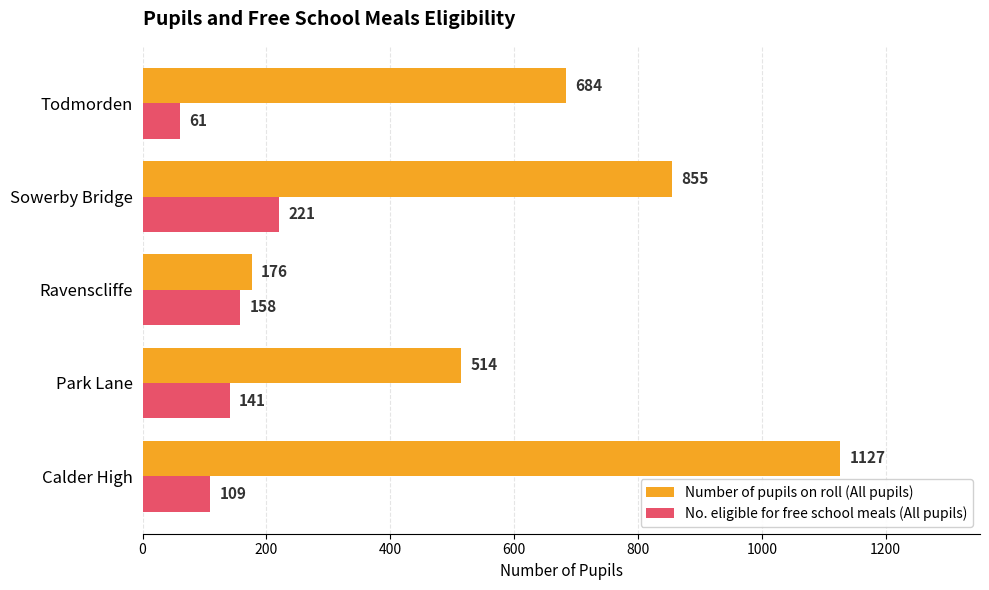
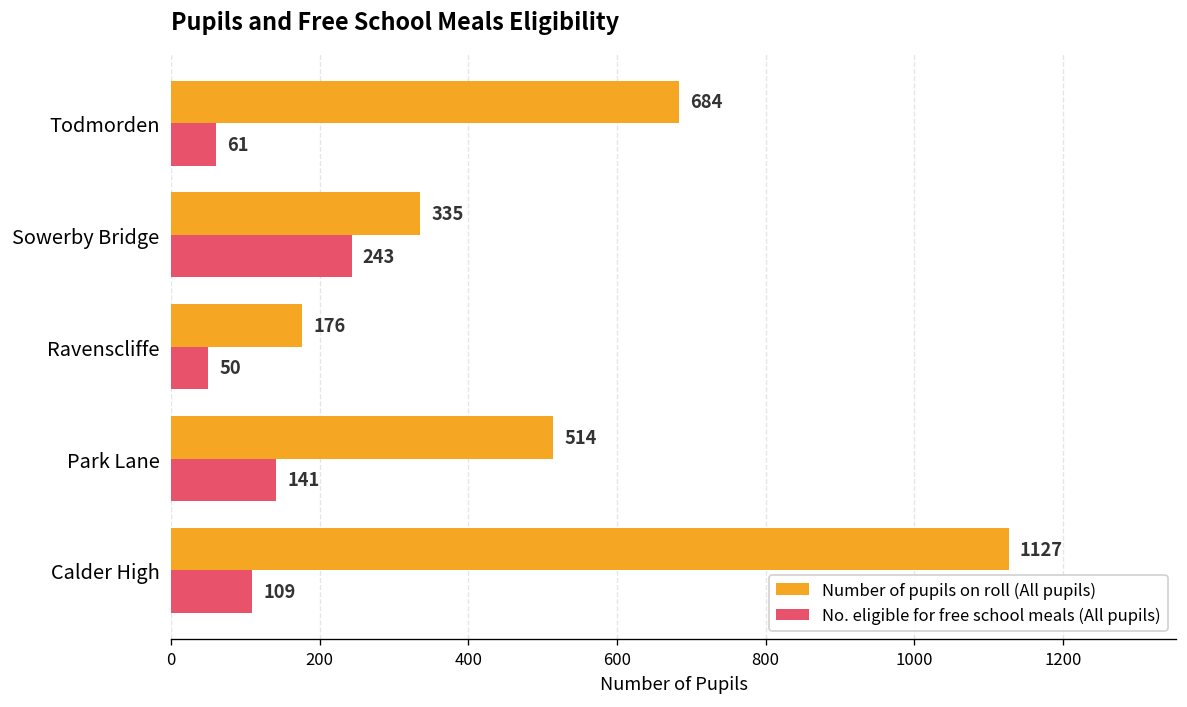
Number of pupils on roll (All pupils), Sowerby Bridge: 855 -> 335
No. eligible for free school meals (All pupils), Sowerby Bridge: 221 -> 243
No. eligible for free school meals (All pupils), Ravenscliffe: 158 -> 50
